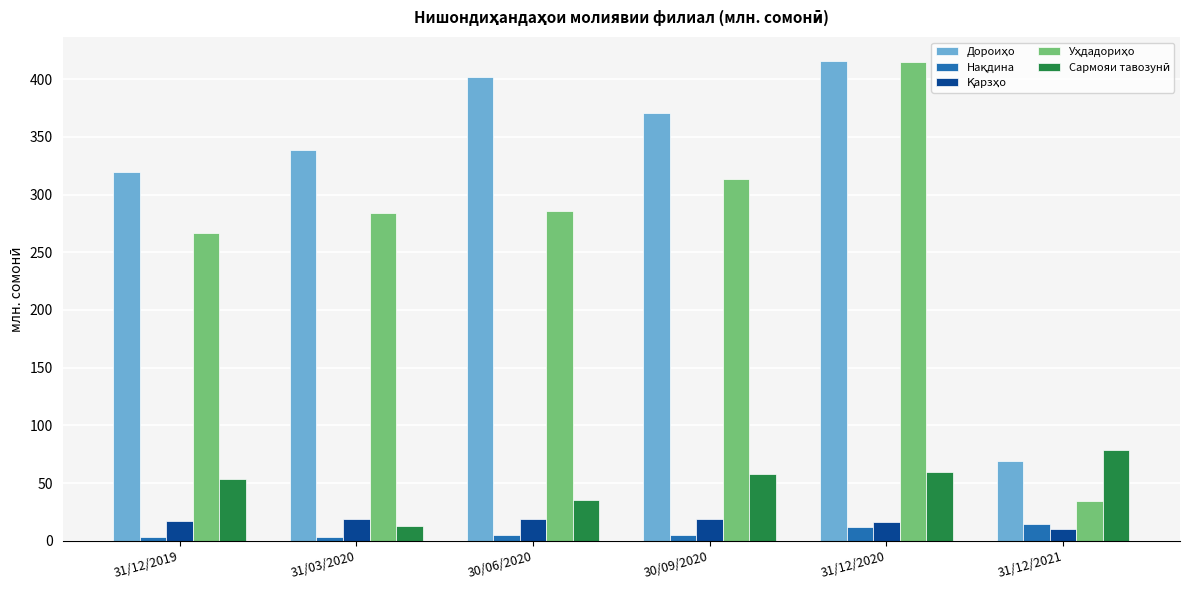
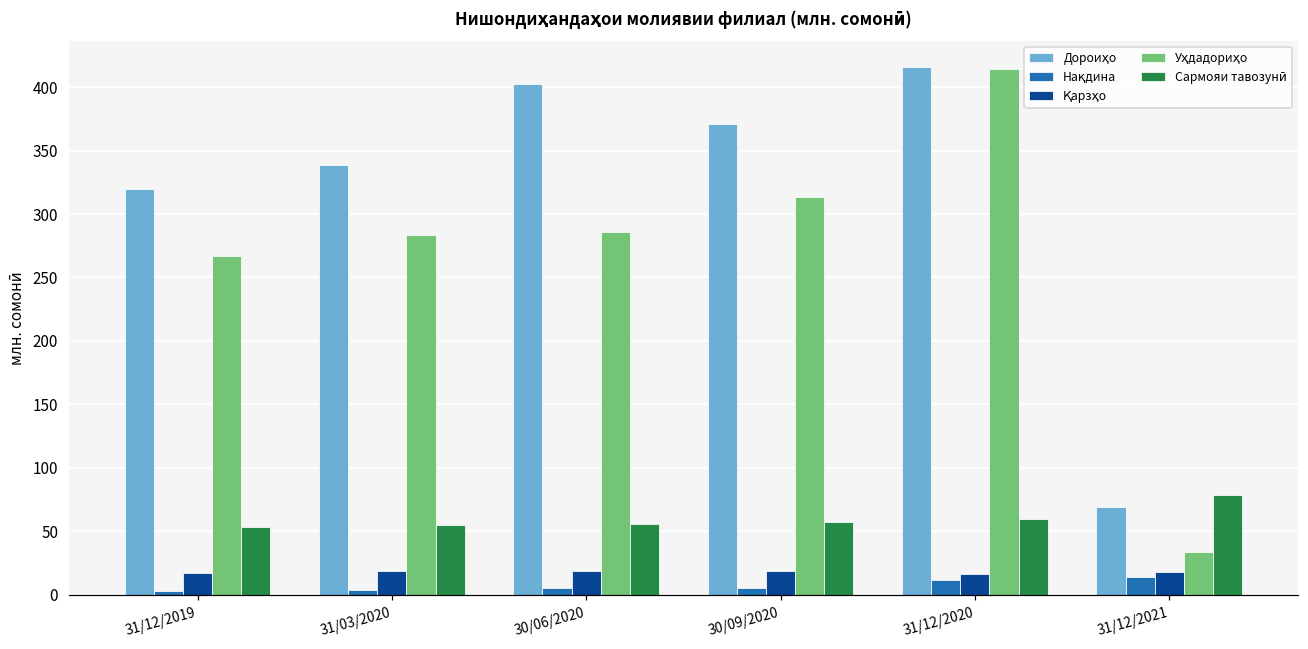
Сармояи тавозунӣ, 31/03/2020: 13 -> 55
Сармояи тавозунӣ, 30/06/2020: 36 -> 56
Қарзҳо, 31/12/2021: 10 -> 18
